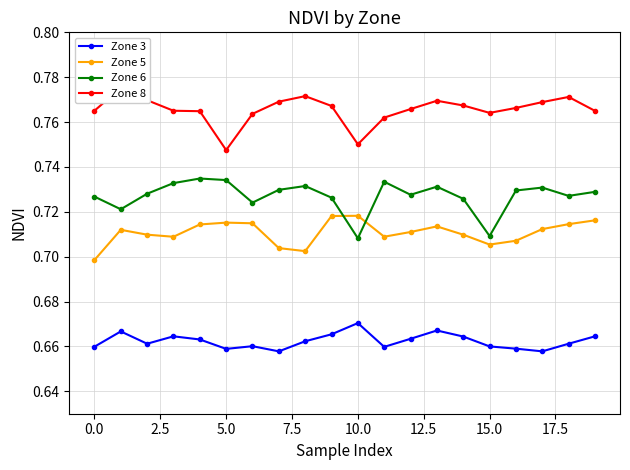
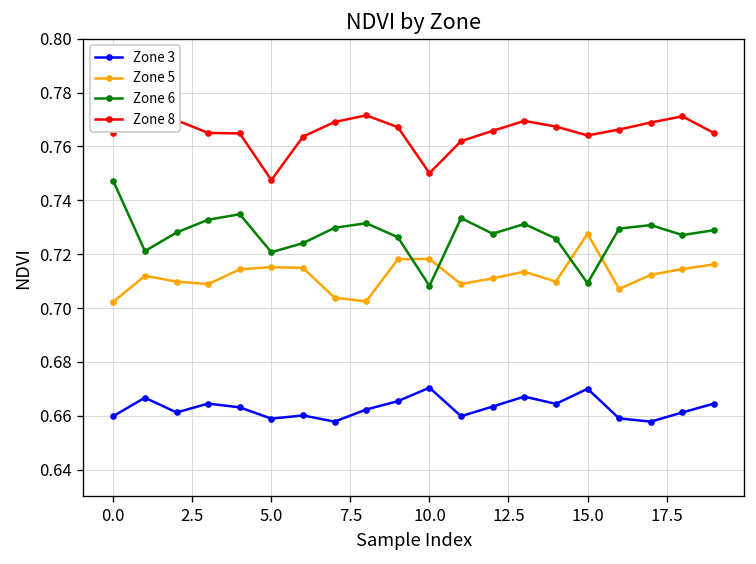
Zone 5, 0.0: 0.698 -> 0.702
Zone 6, 0.0: 0.727 -> 0.747
Zone 6, 5.0: 0.734 -> 0.721
Zone 3, 15.0: 0.66 -> 0.67
Zone 5, 15.0: 0.705 -> 0.728
